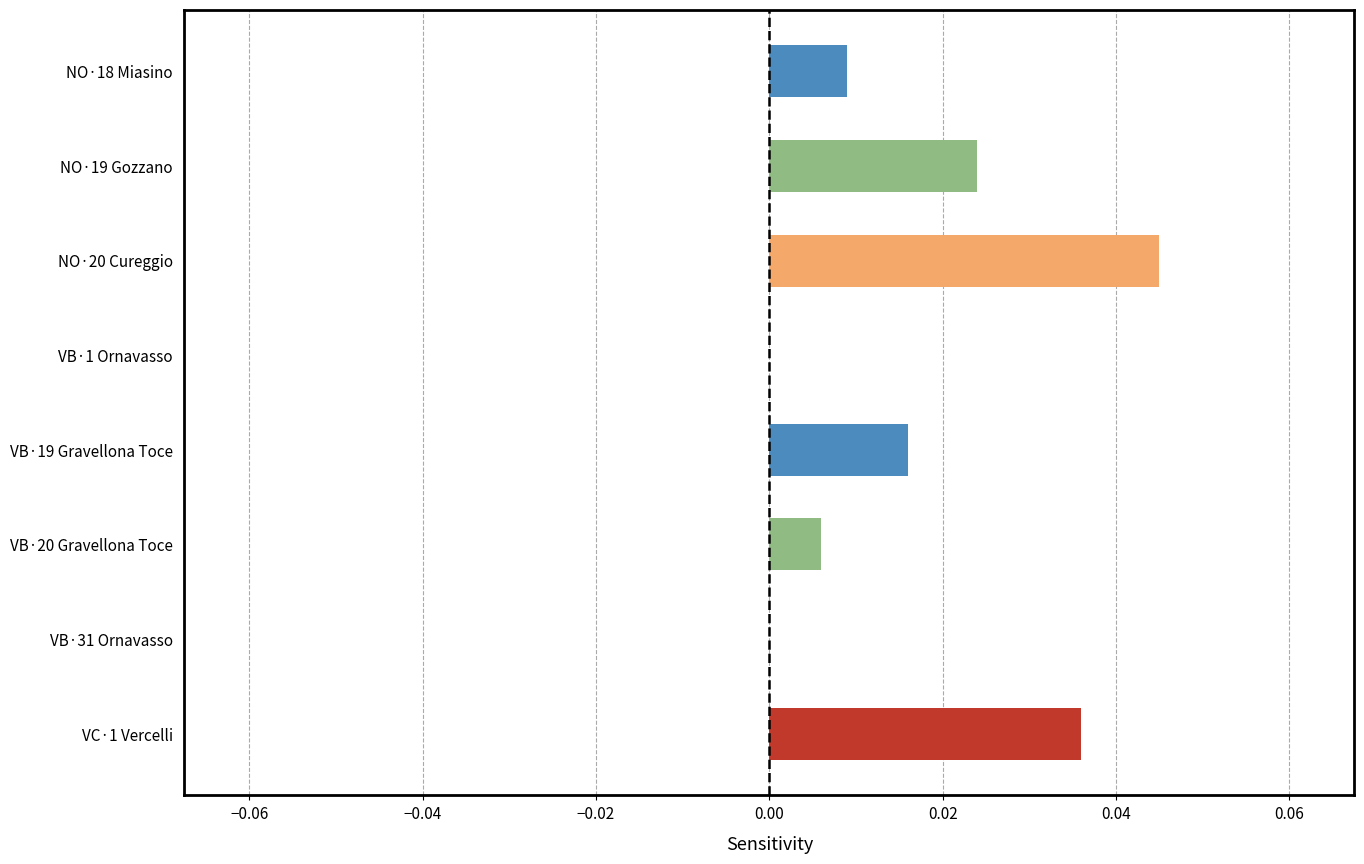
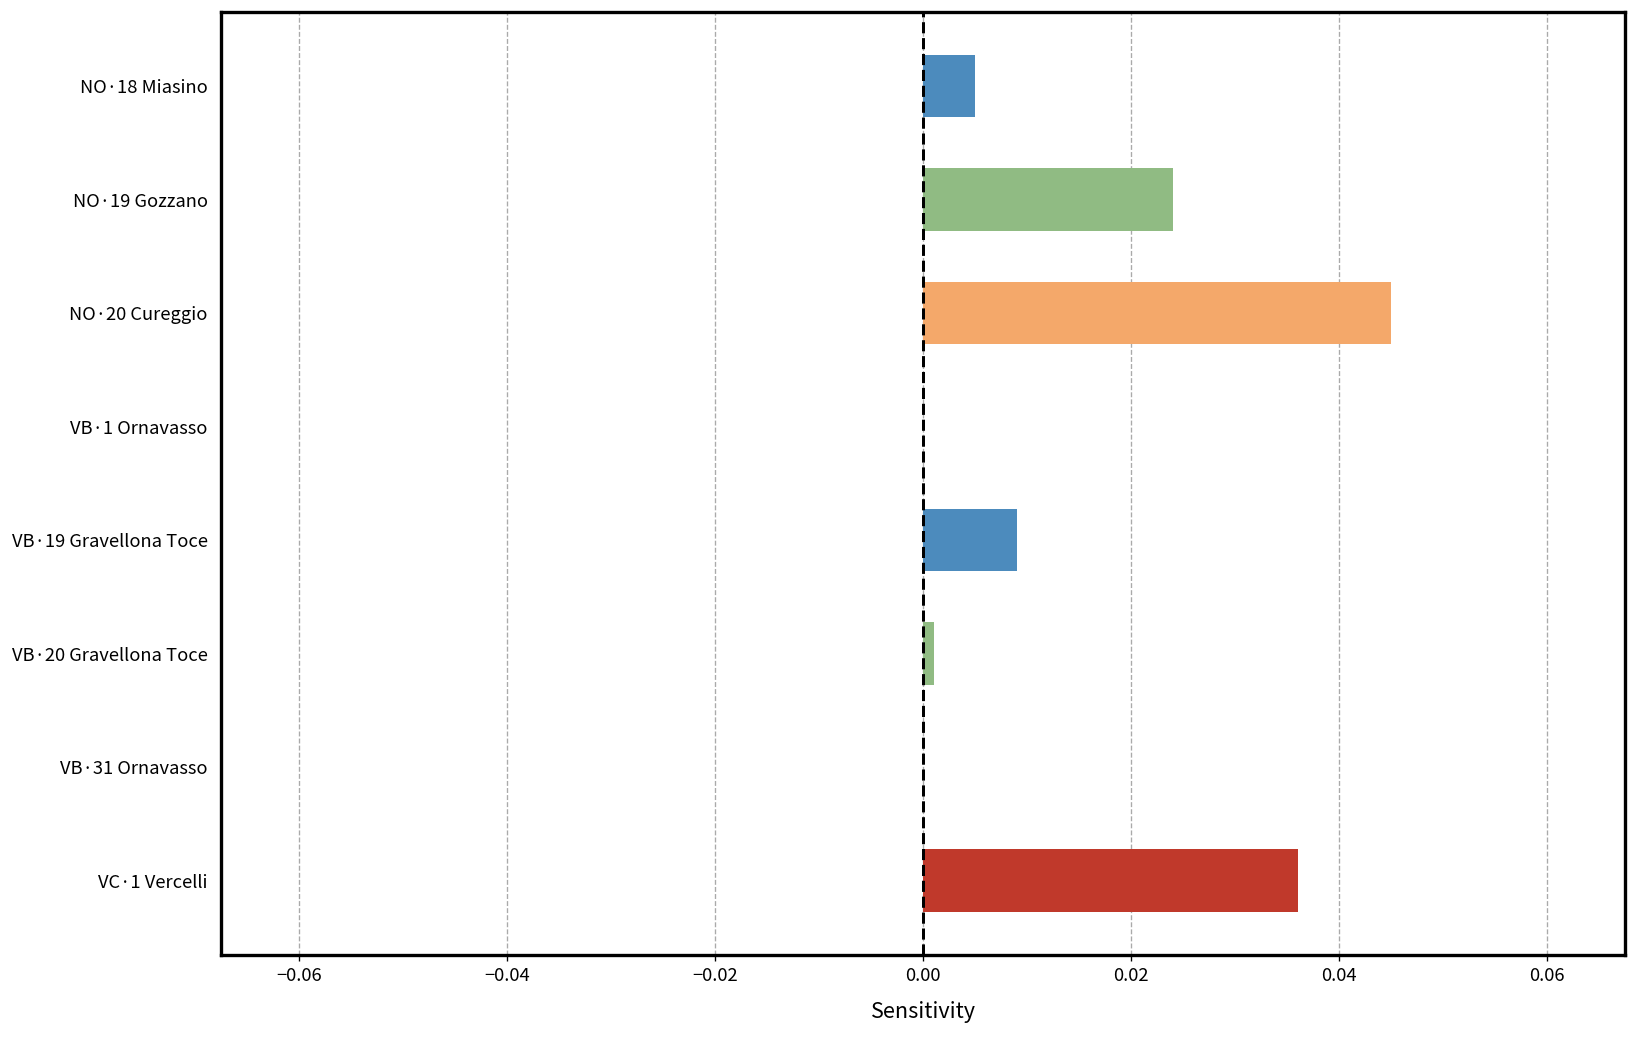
NO·18 Miasino: 0.009 -> 0.005
VB·19 Gravellona Toce: 0.016 -> 0.009
VB·20 Gravellona Toce: 0.006 -> 0.001
